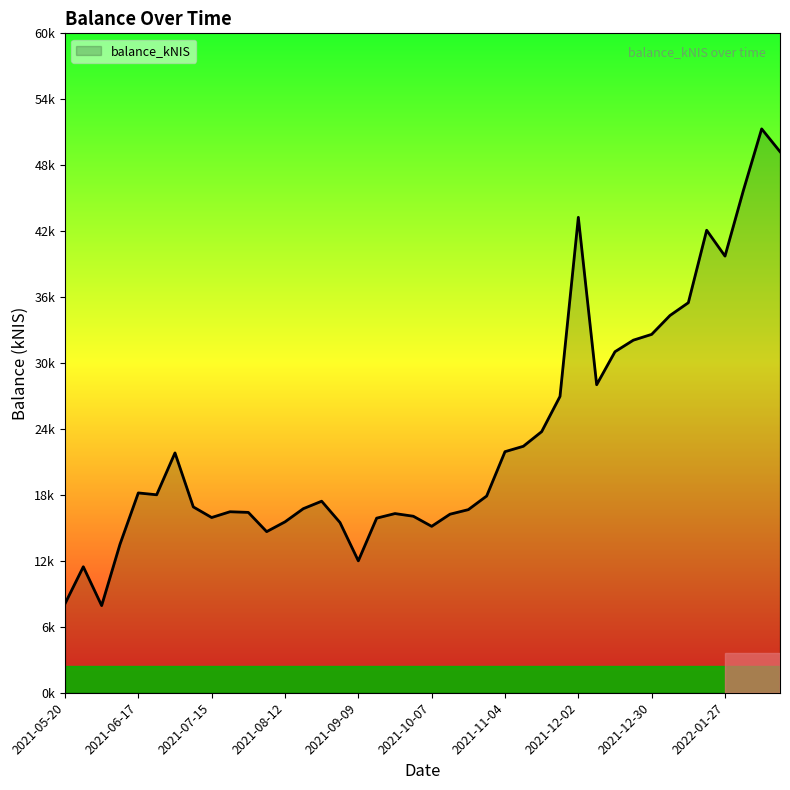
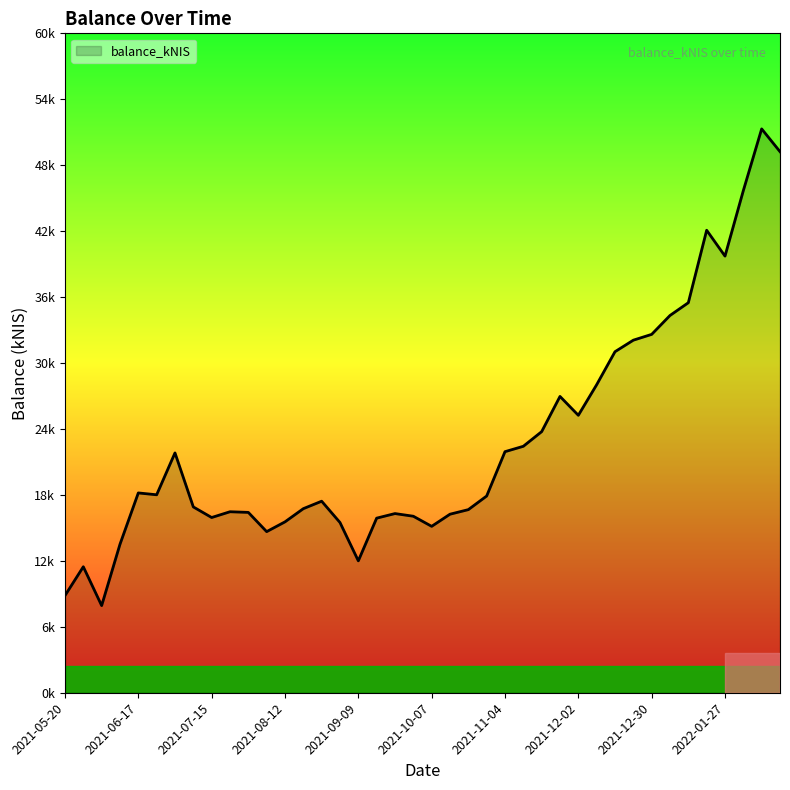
2021-05-20: 8100 -> 8800
2021-12-02: 43300 -> 25200
